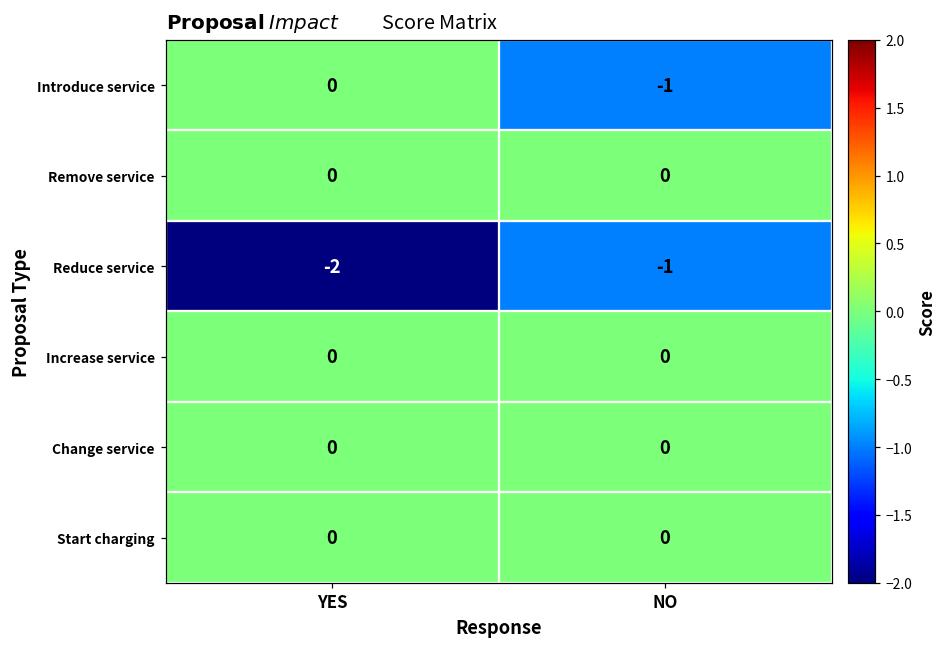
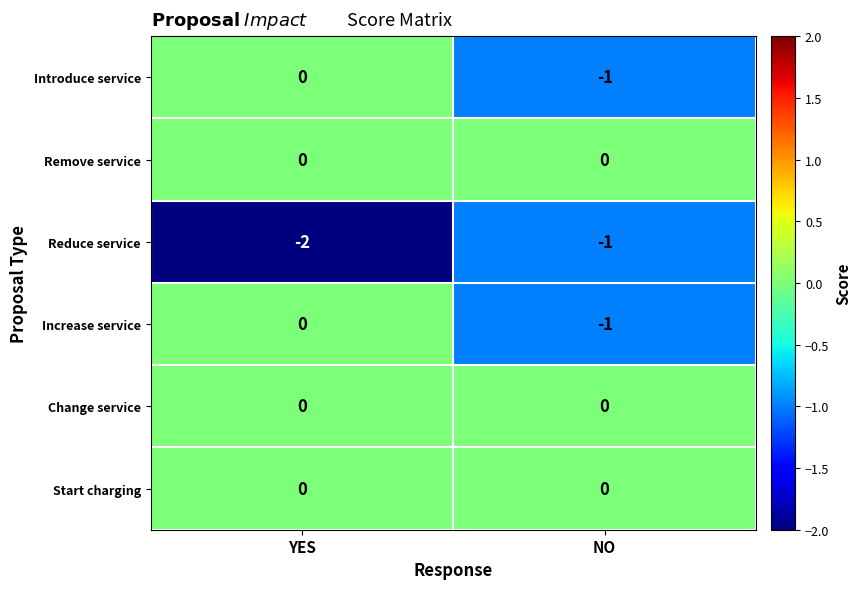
Increase service, NO: 0 -> -1
